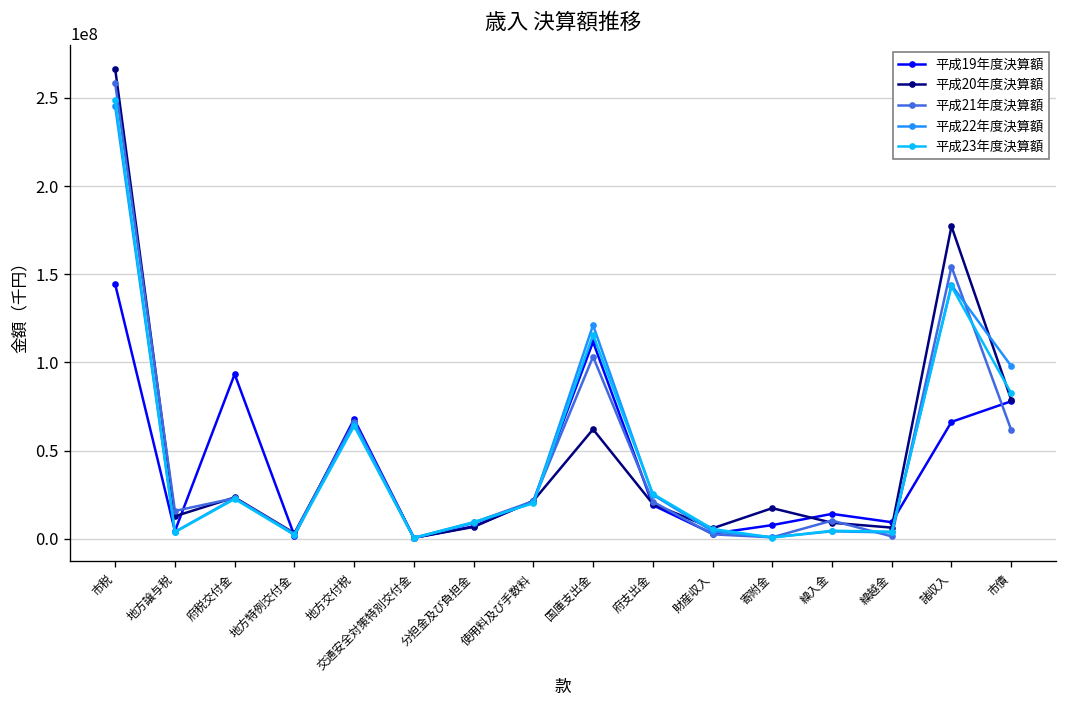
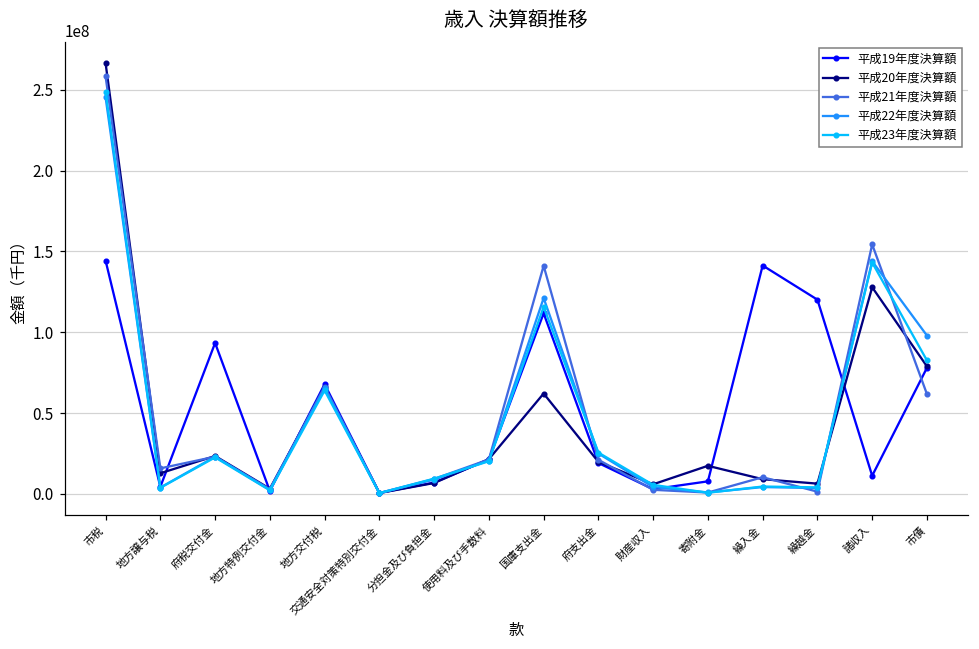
平成21年度決算額, 国庫支出金: 103000000 -> 141000000
平成19年度決算額, 繰入金: 14000000 -> 141000000
平成19年度決算額, 繰越金: 9000000 -> 120000000
平成19年度決算額, 諸収入: 66000000 -> 11000000
平成20年度決算額, 諸収入: 177000000 -> 128000000
